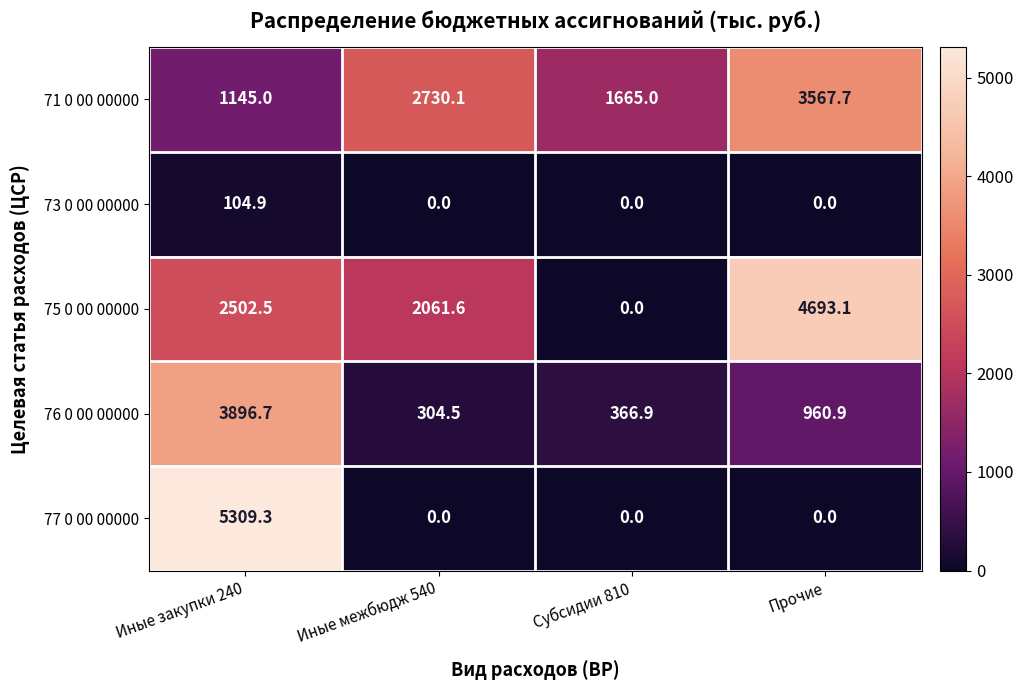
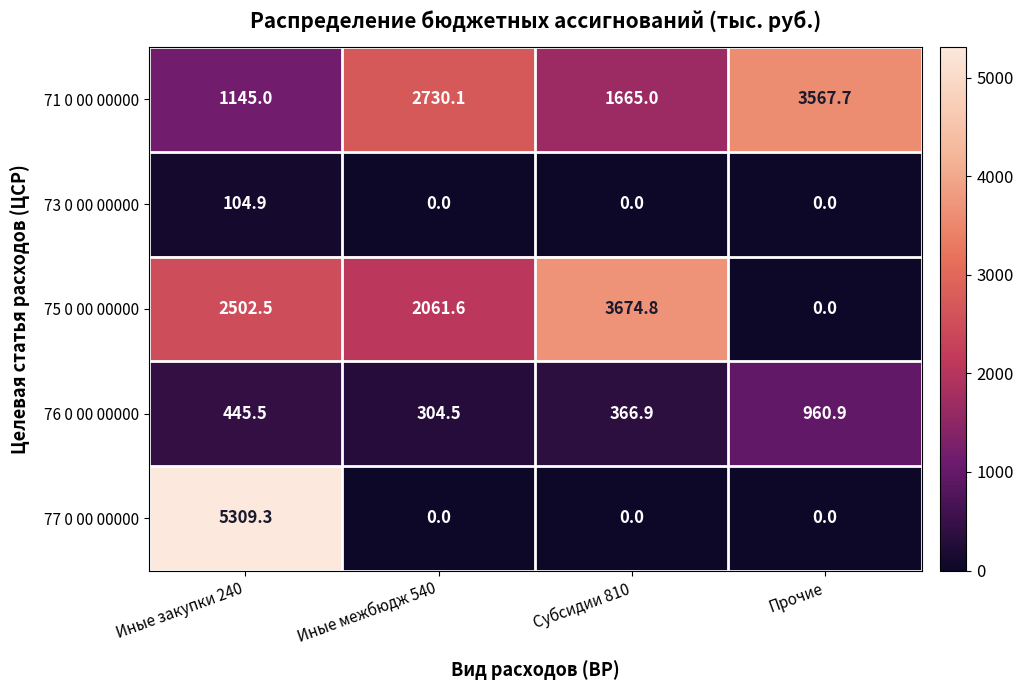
75 0 00 00000, Субсидии 810: 0.0 -> 3674.8
75 0 00 00000, Прочие: 4693.1 -> 0.0
76 0 00 00000, Иные закупки 240: 3896.7 -> 445.5
